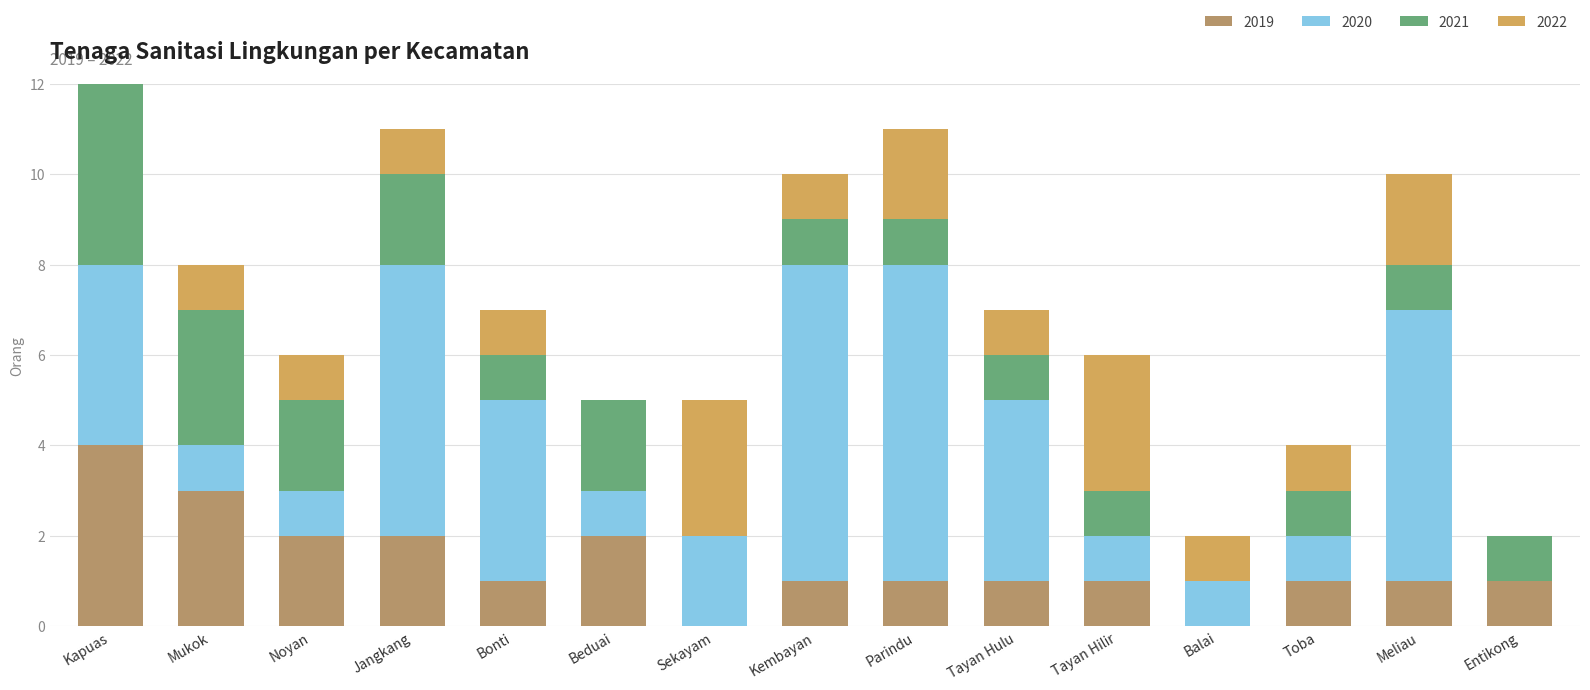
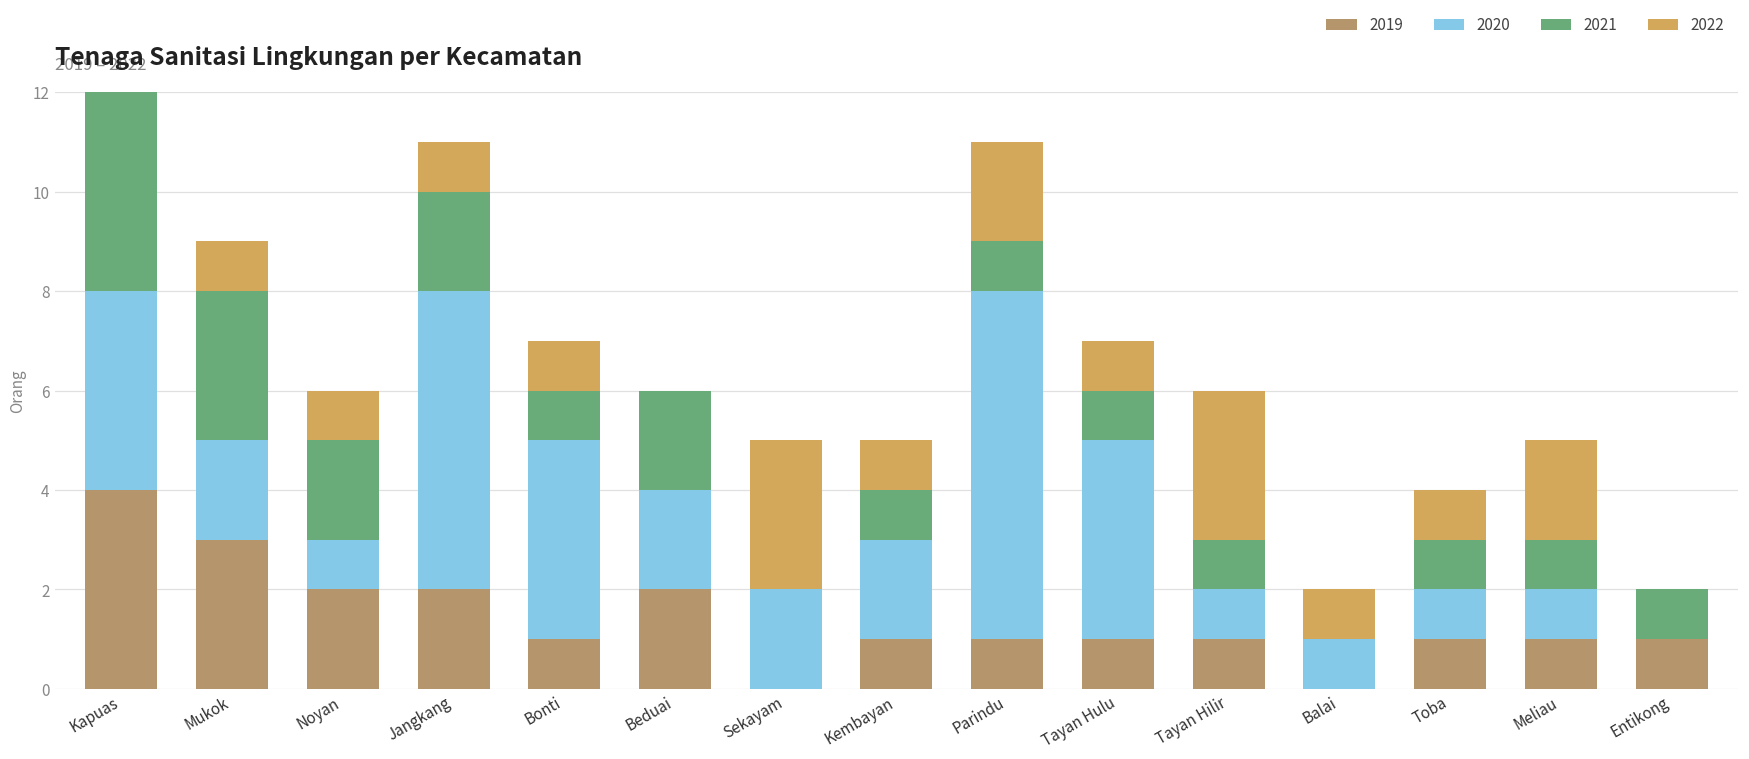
2020, Mukok: 1 -> 2
2020, Beduai: 1 -> 2
2020, Kembayan: 7 -> 2
2020, Meliau: 6 -> 1
